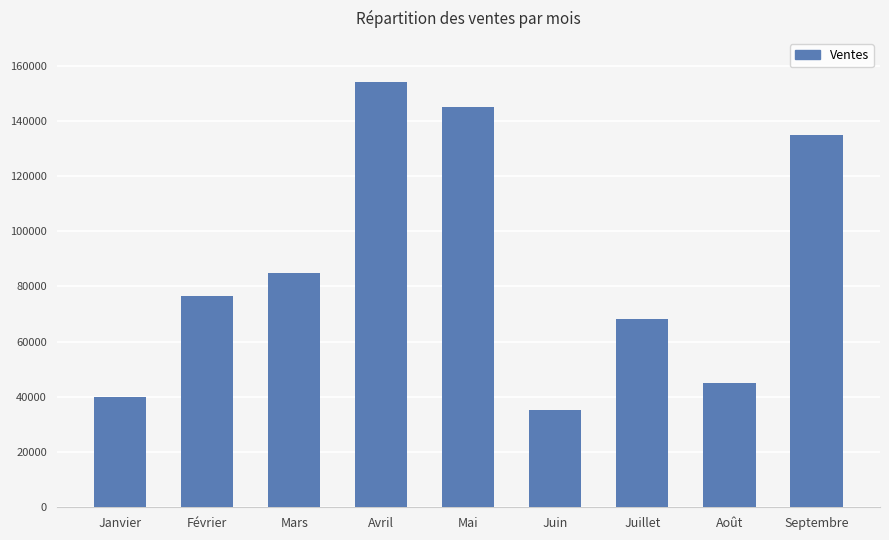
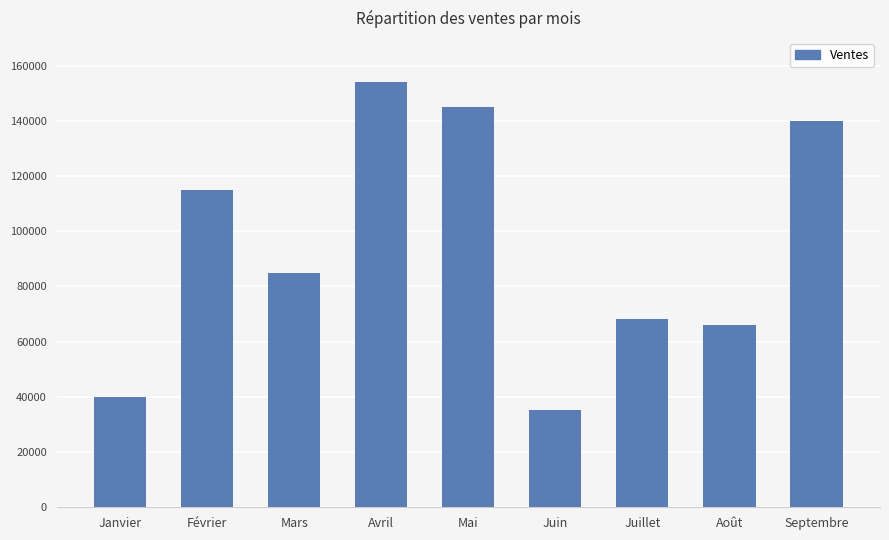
Février: 77000 -> 115000
Août: 45000 -> 66000
Septembre: 135000 -> 140000
